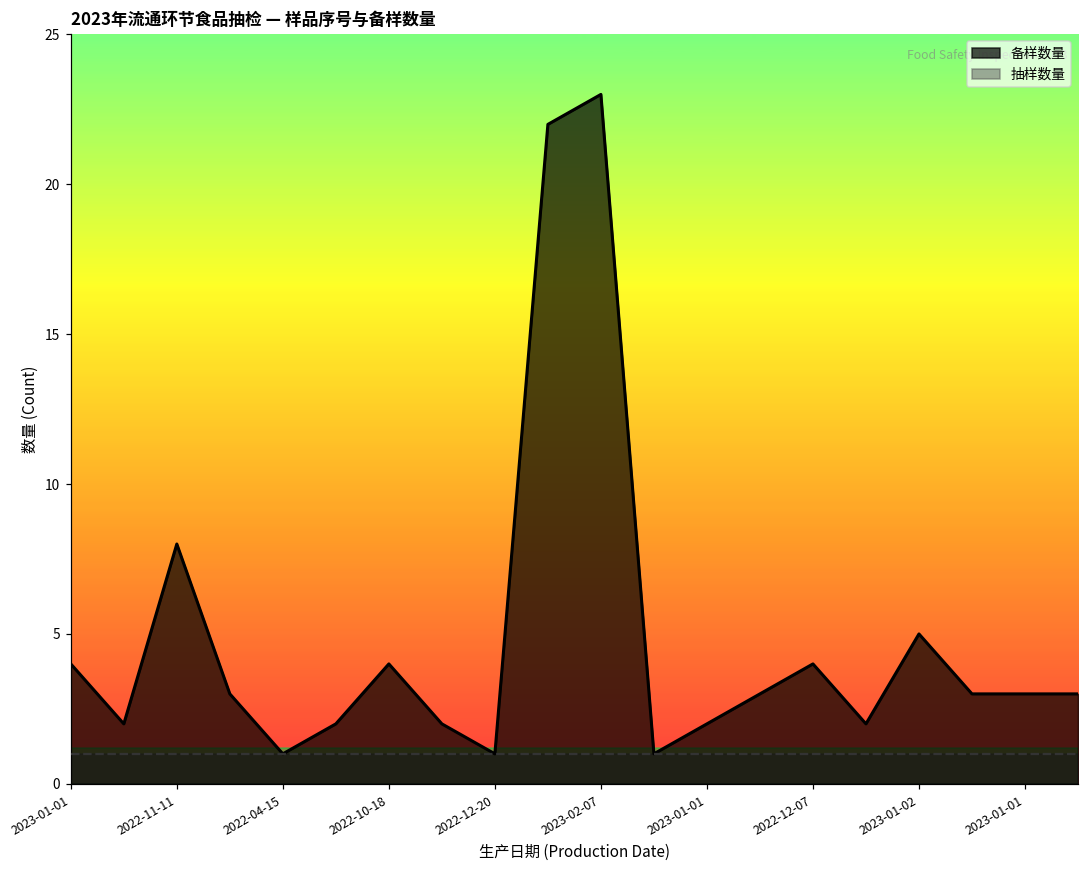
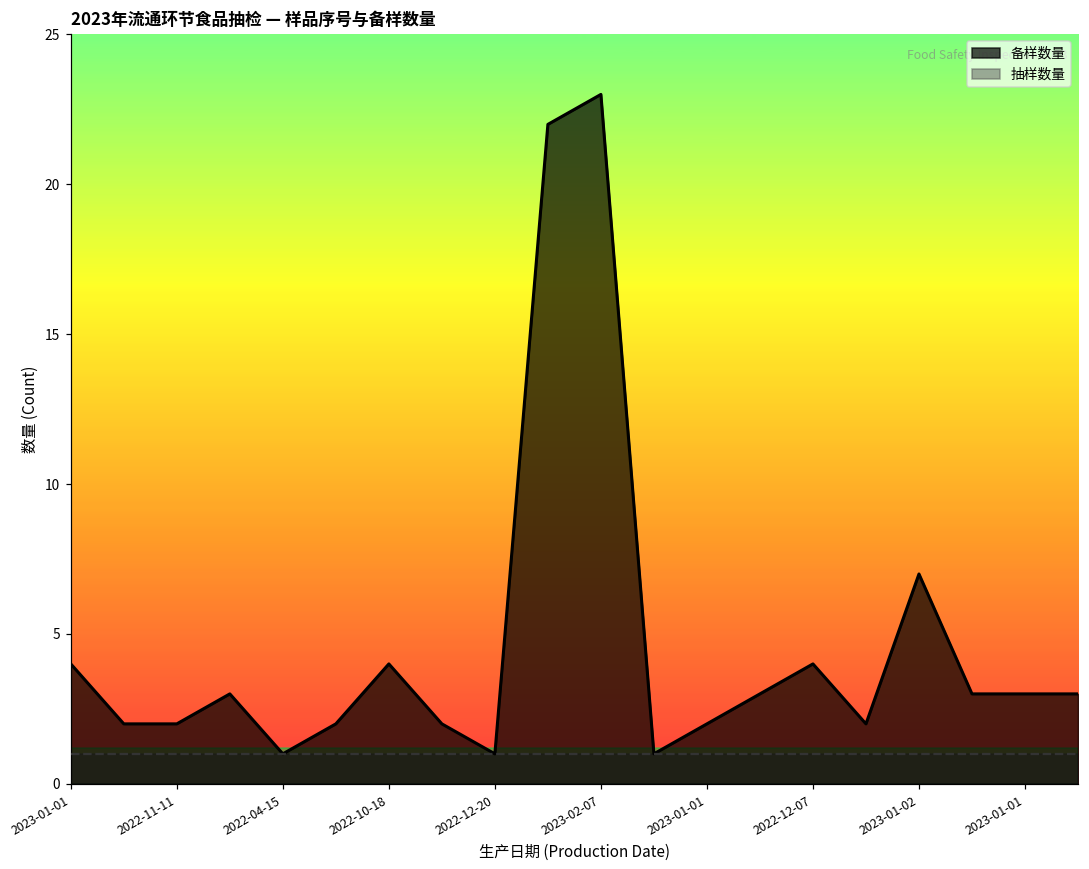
备样数量, 2022-11-11: 8 -> 2
备样数量, 2023-01-02: 5 -> 7
